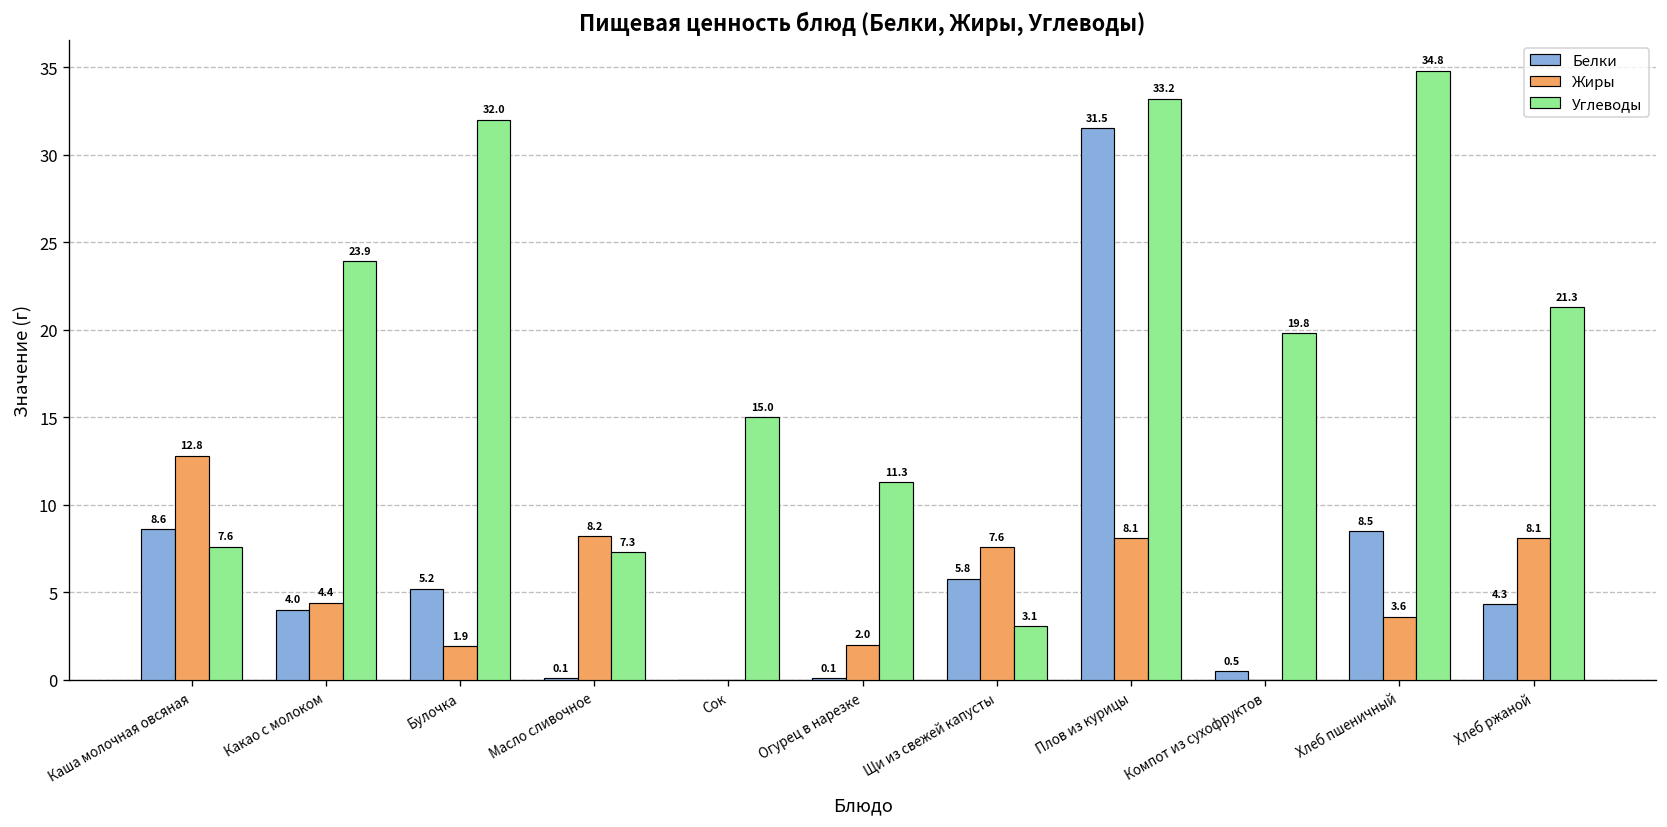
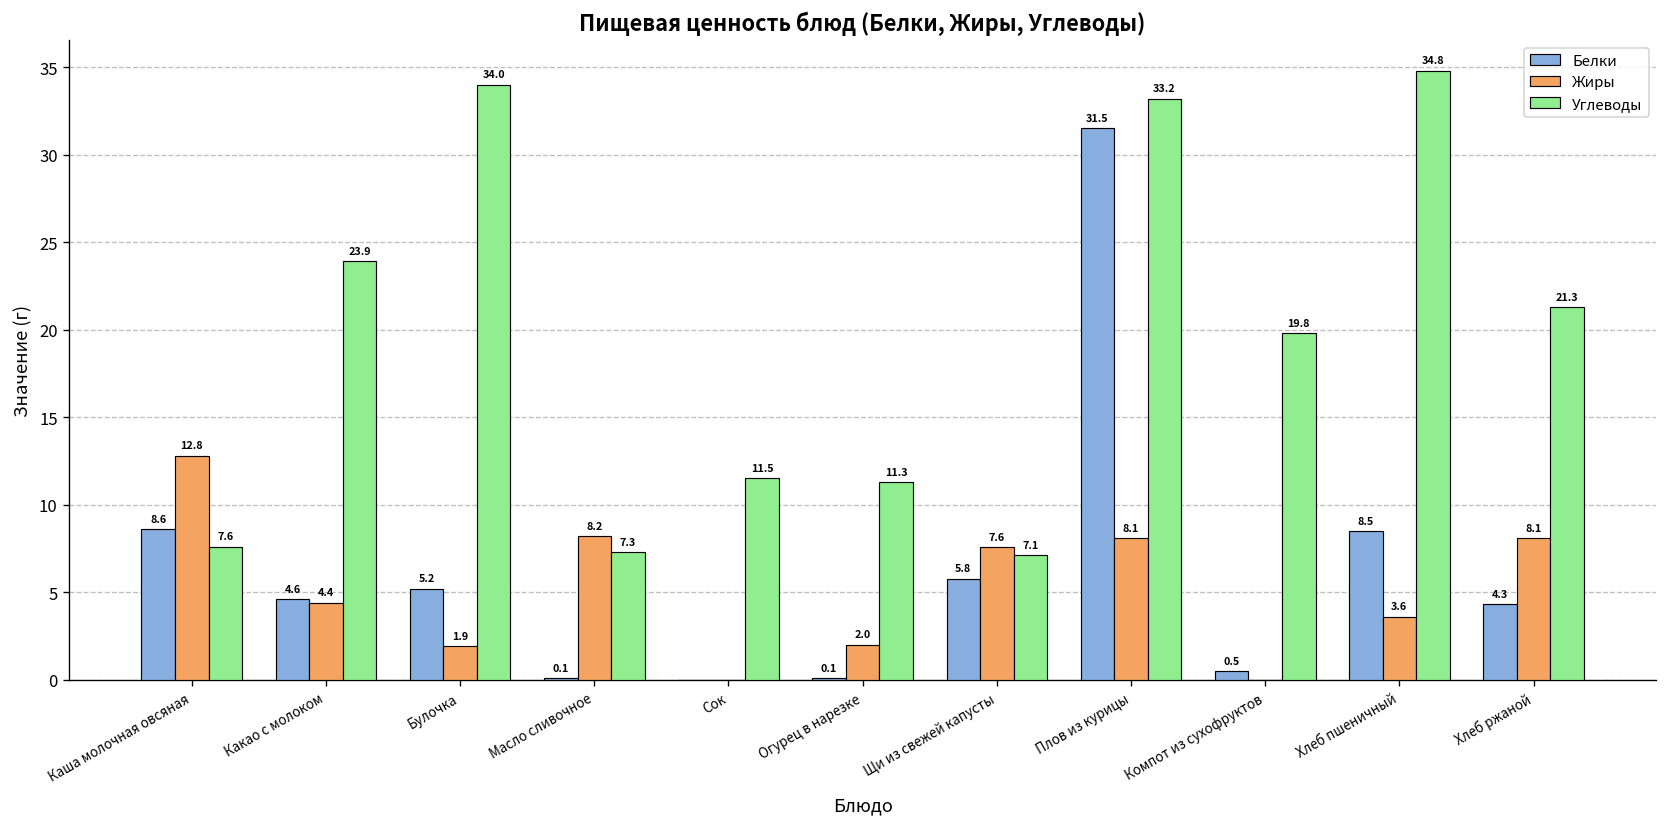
Белки, Какао с молоком: 4.0 -> 4.6
Углеводы, Булочка: 32.0 -> 34.0
Углеводы, Сок: 15.0 -> 11.5
Углеводы, Щи из свежей капусты: 3.1 -> 7.1
